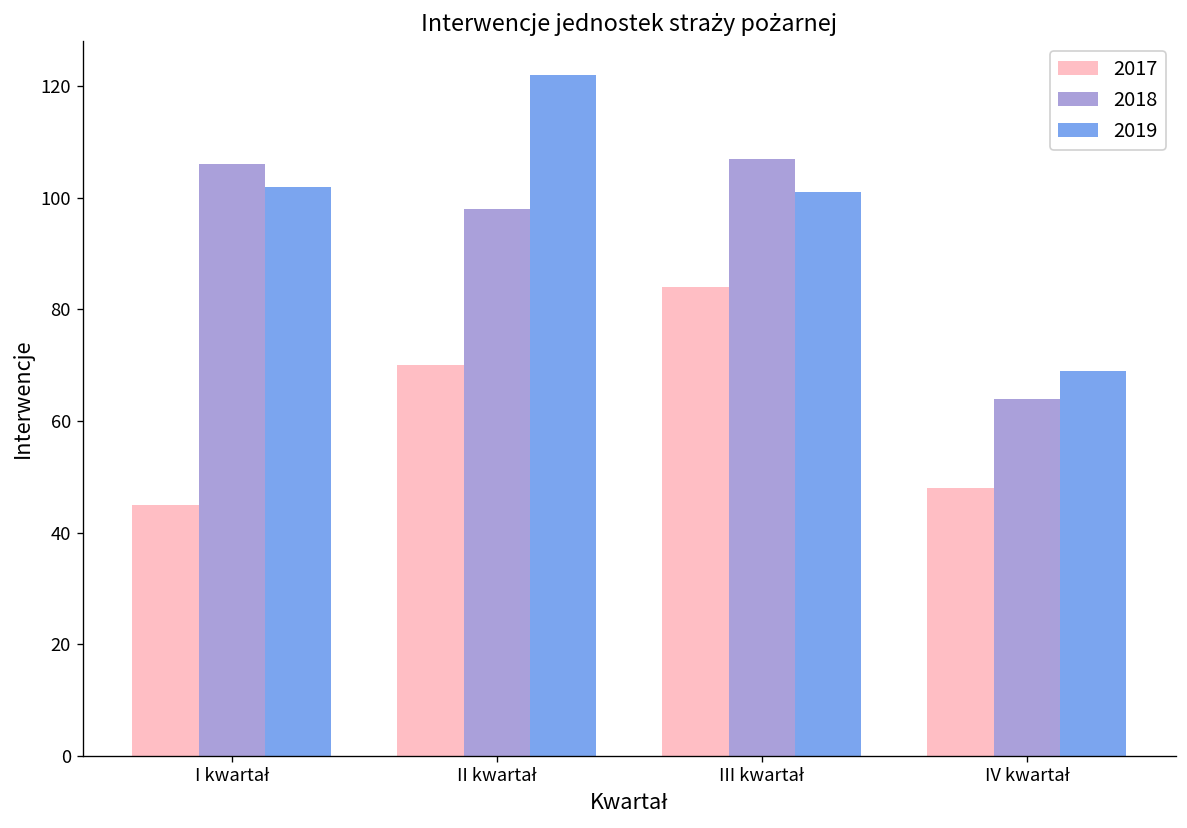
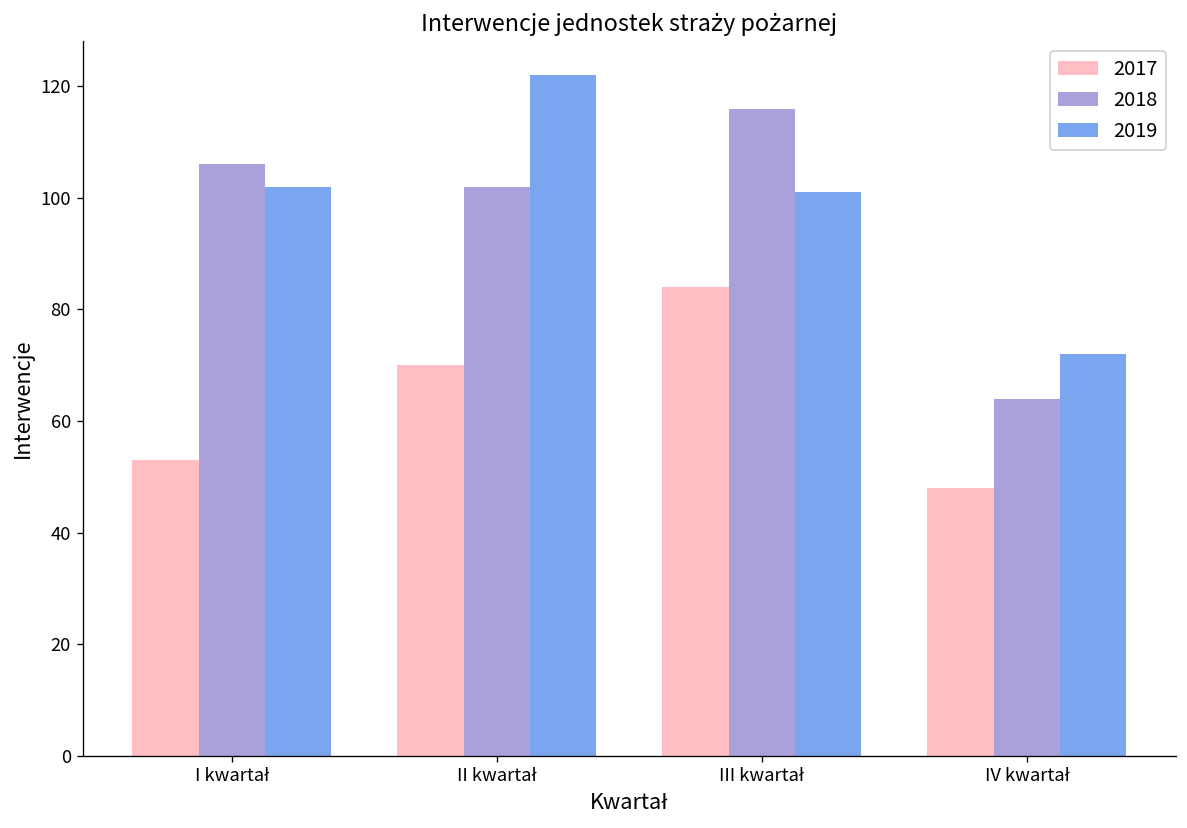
2017, I kwartał: 45 -> 53
2018, II kwartał: 98 -> 102
2018, III kwartał: 107 -> 116
2019, IV kwartał: 69 -> 72
